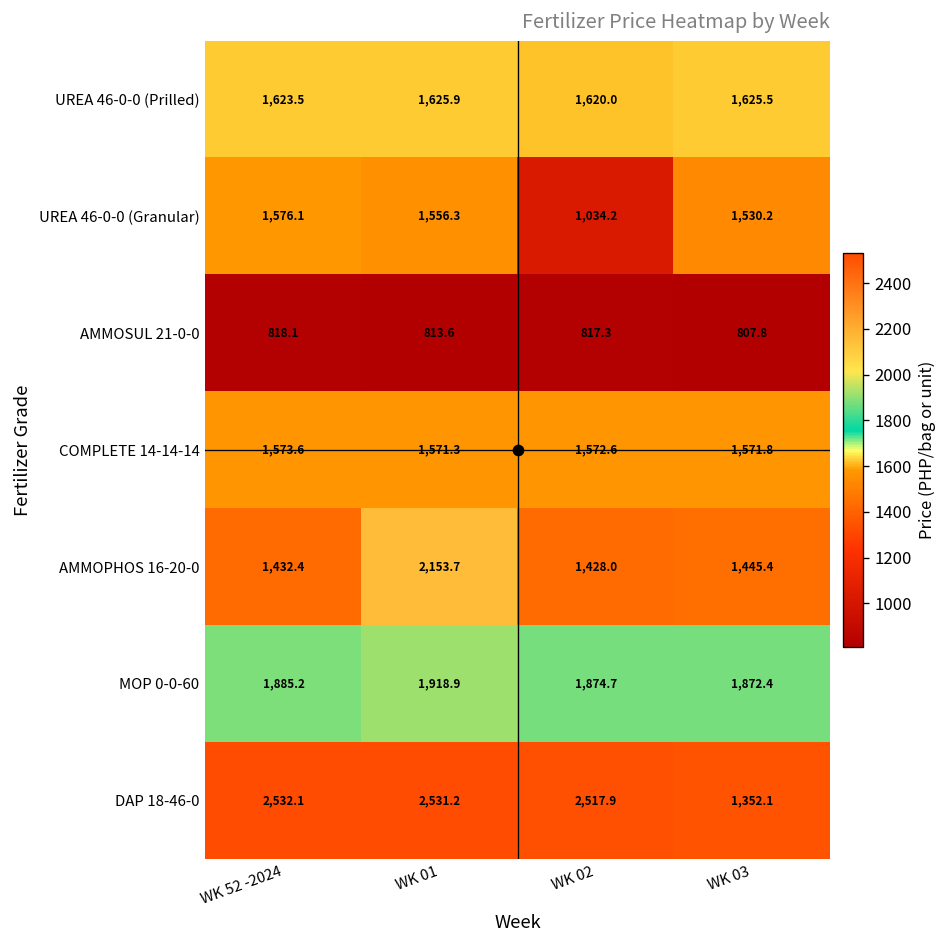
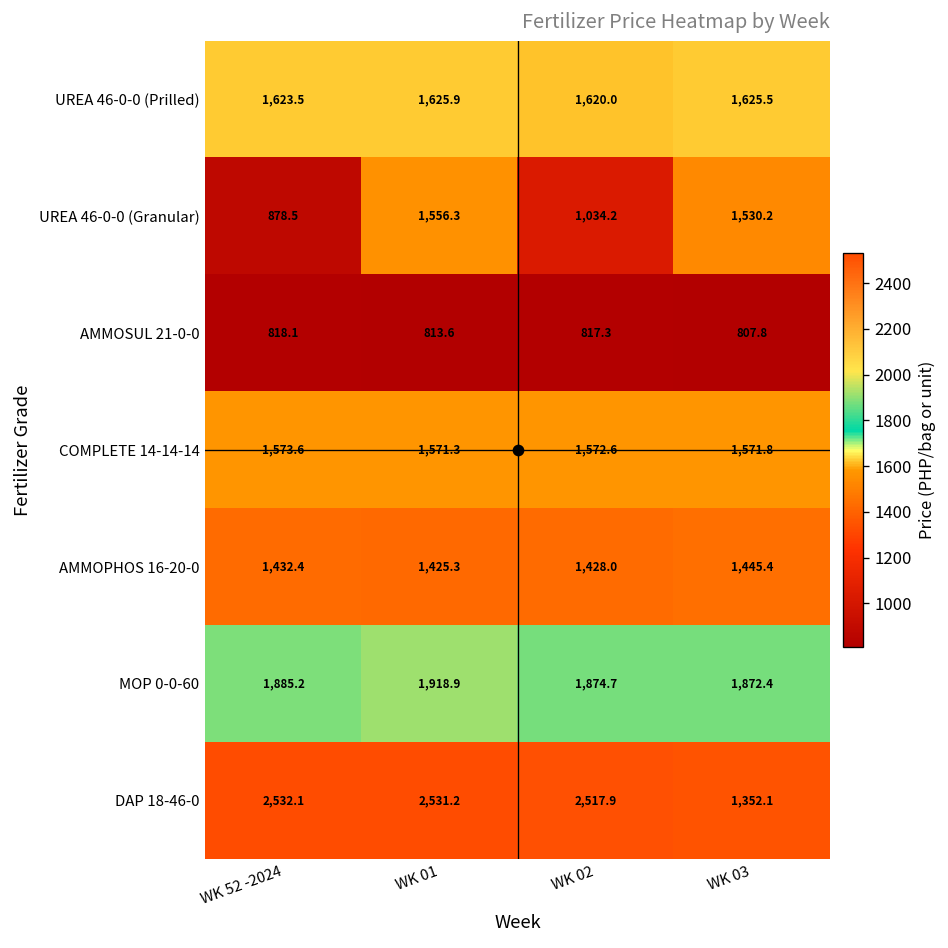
UREA 46-0-0 (Granular), WK 52 -2024: 1,576.1 -> 878.5
AMMOPHOS 16-20-0, WK 01: 2,153.7 -> 1,425.3
